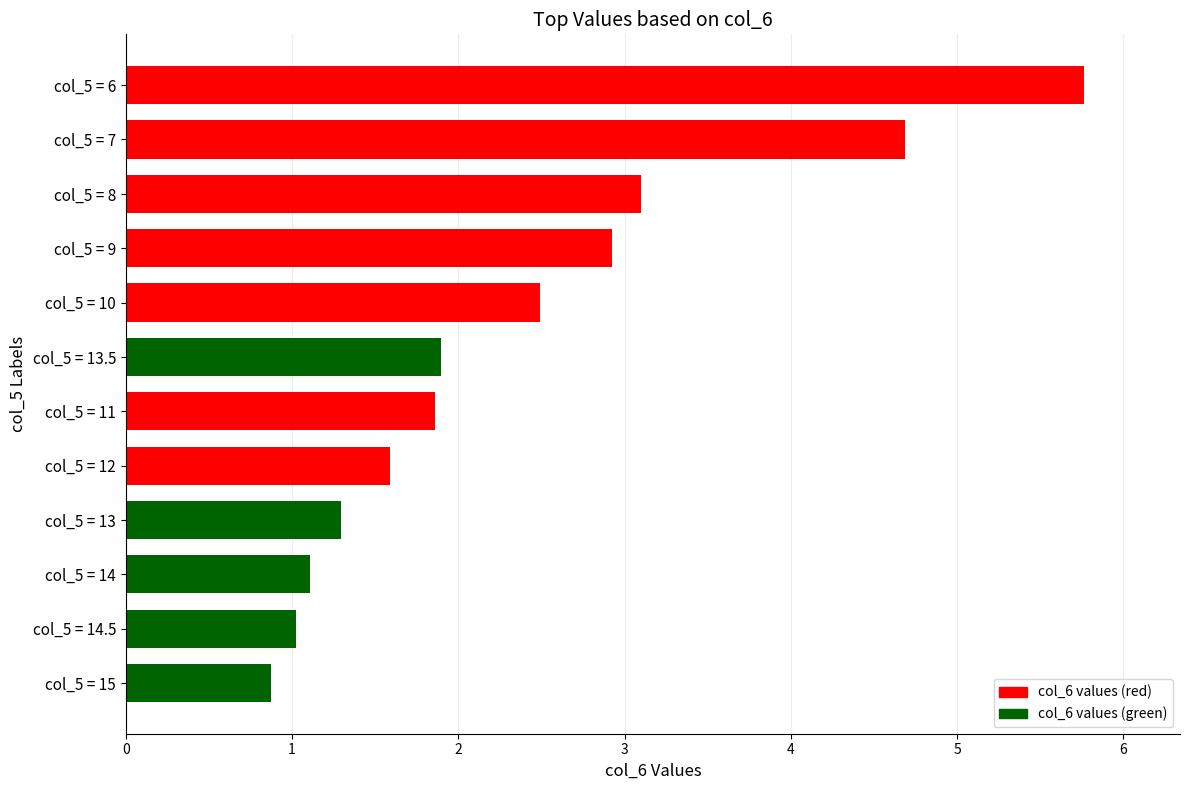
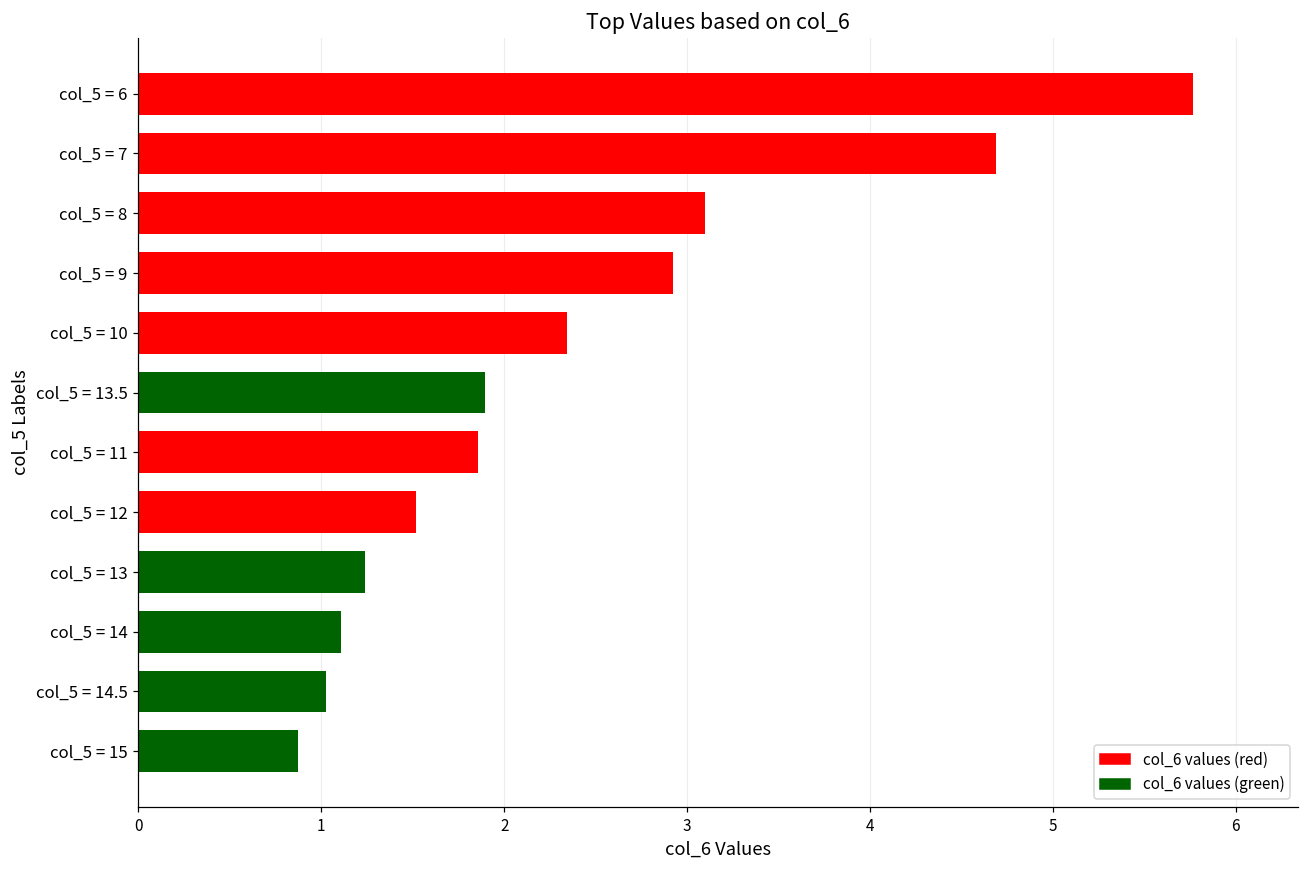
col_5 = 10: 2.49 -> 2.34
col_5 = 12: 1.59 -> 1.52
col_5 = 13: 1.29 -> 1.24
